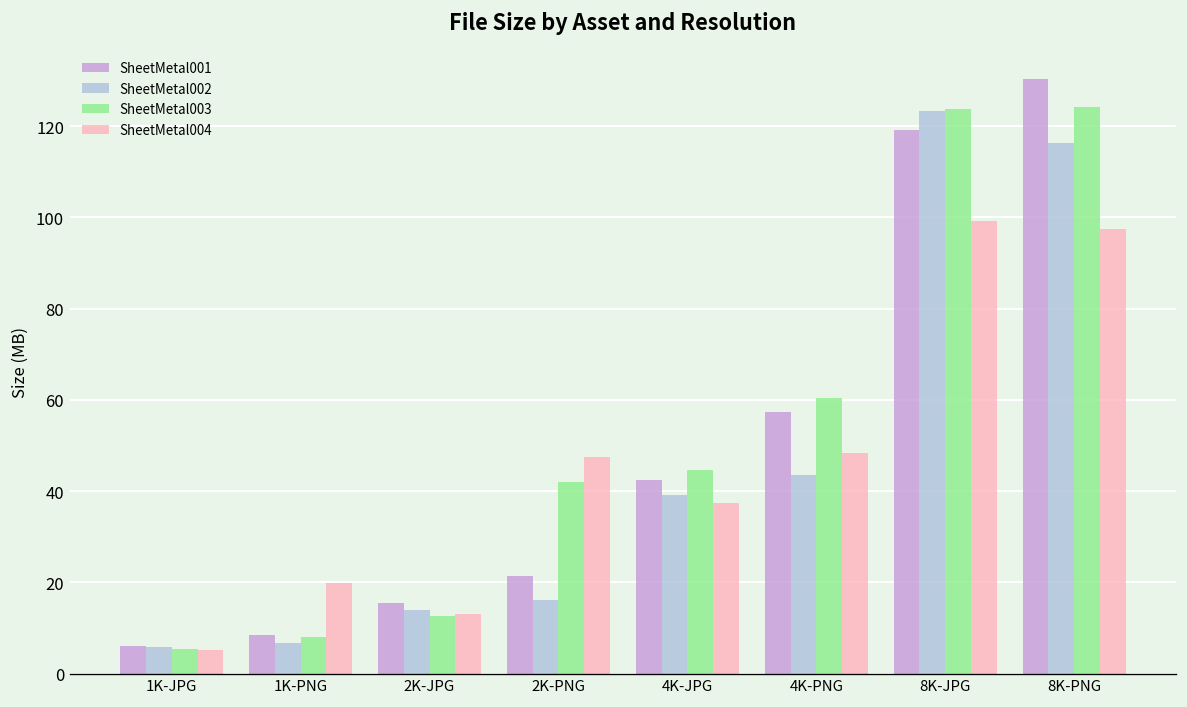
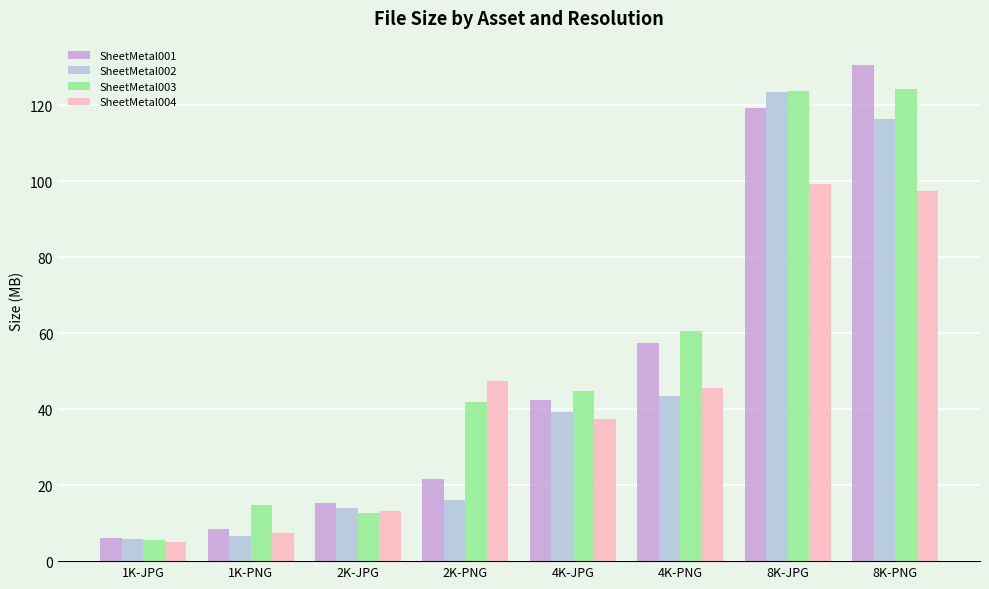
SheetMetal003, 1K-PNG: 8 -> 15
SheetMetal004, 1K-PNG: 20 -> 8
SheetMetal004, 4K-PNG: 48 -> 46
